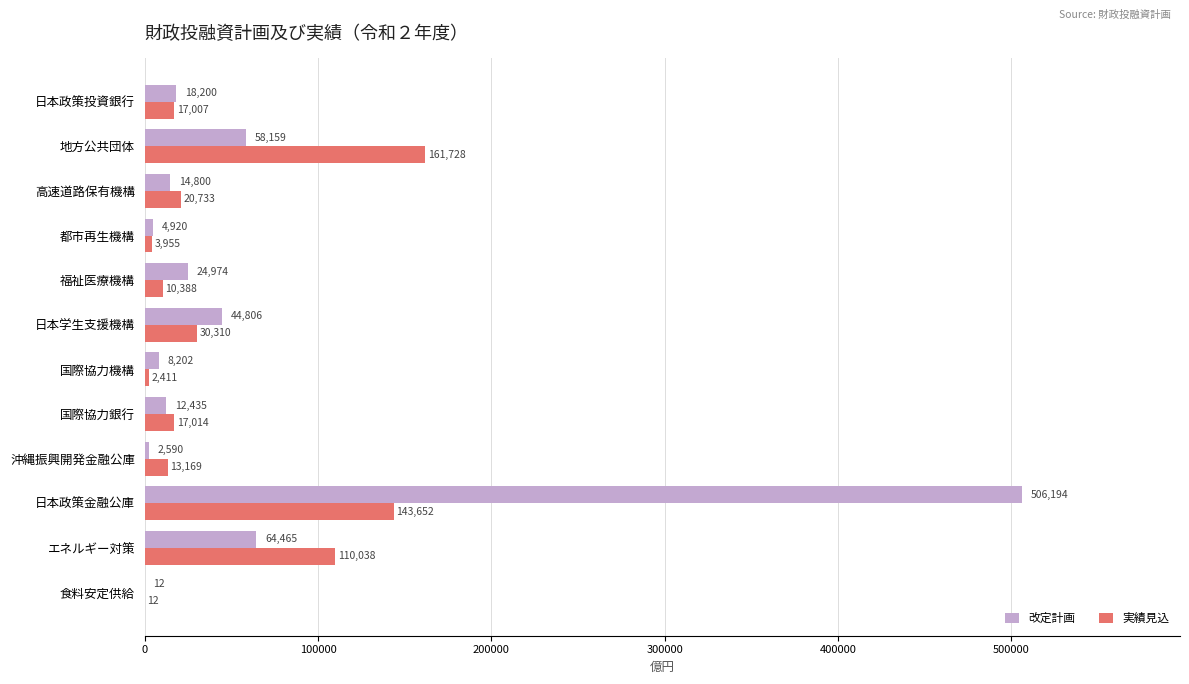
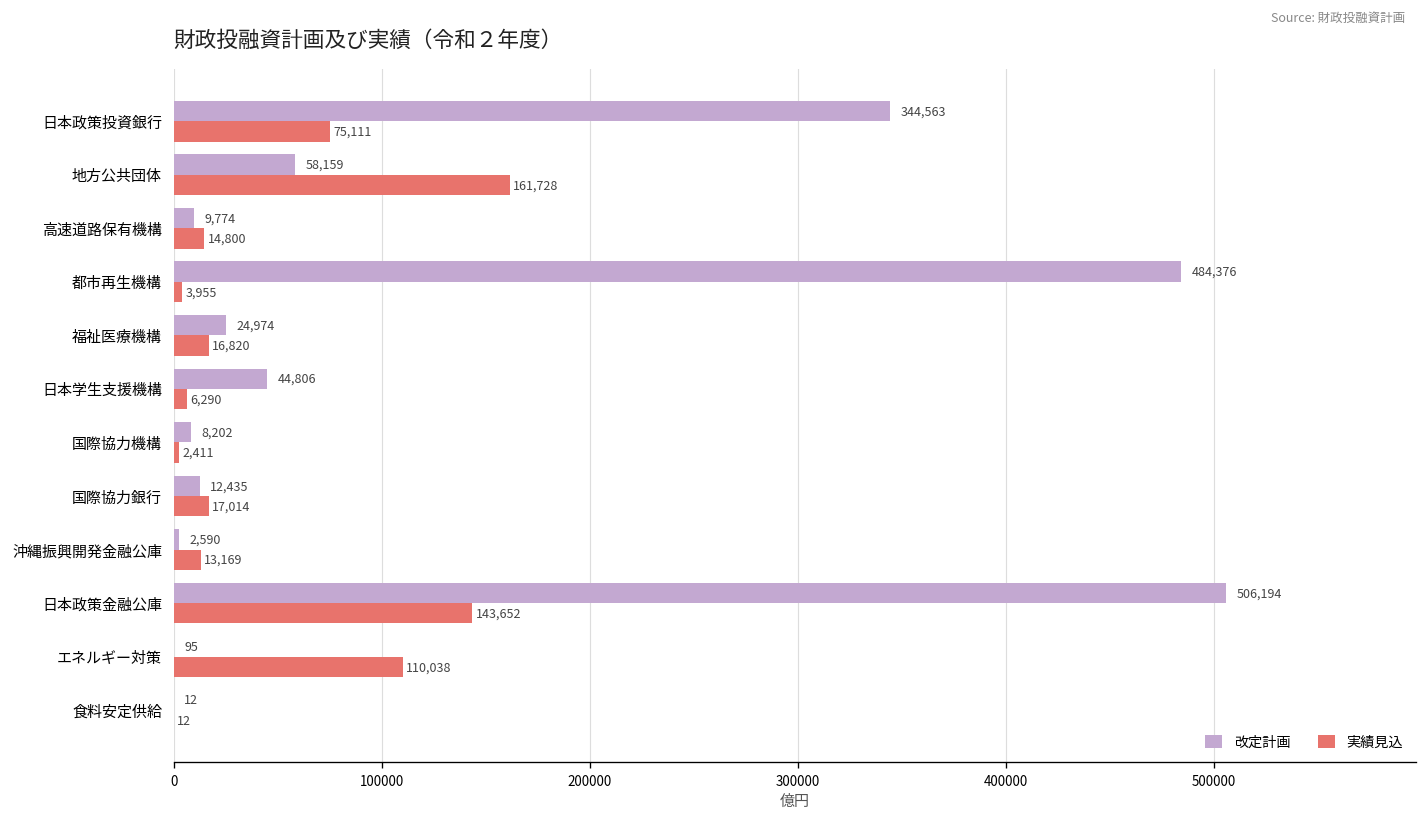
改定計画, 日本政策投資銀行: 18,200 -> 344,563
実績見込, 日本政策投資銀行: 17,007 -> 75,111
改定計画, 高速道路保有機構: 14,800 -> 9,774
実績見込, 高速道路保有機構: 20,733 -> 14,800
改定計画, 都市再生機構: 4,920 -> 484,376
実績見込, 福祉医療機構: 10,388 -> 16,820
実績見込, 日本学生支援機構: 30,310 -> 6,290
改定計画, エネルギー対策: 64,465 -> 95
